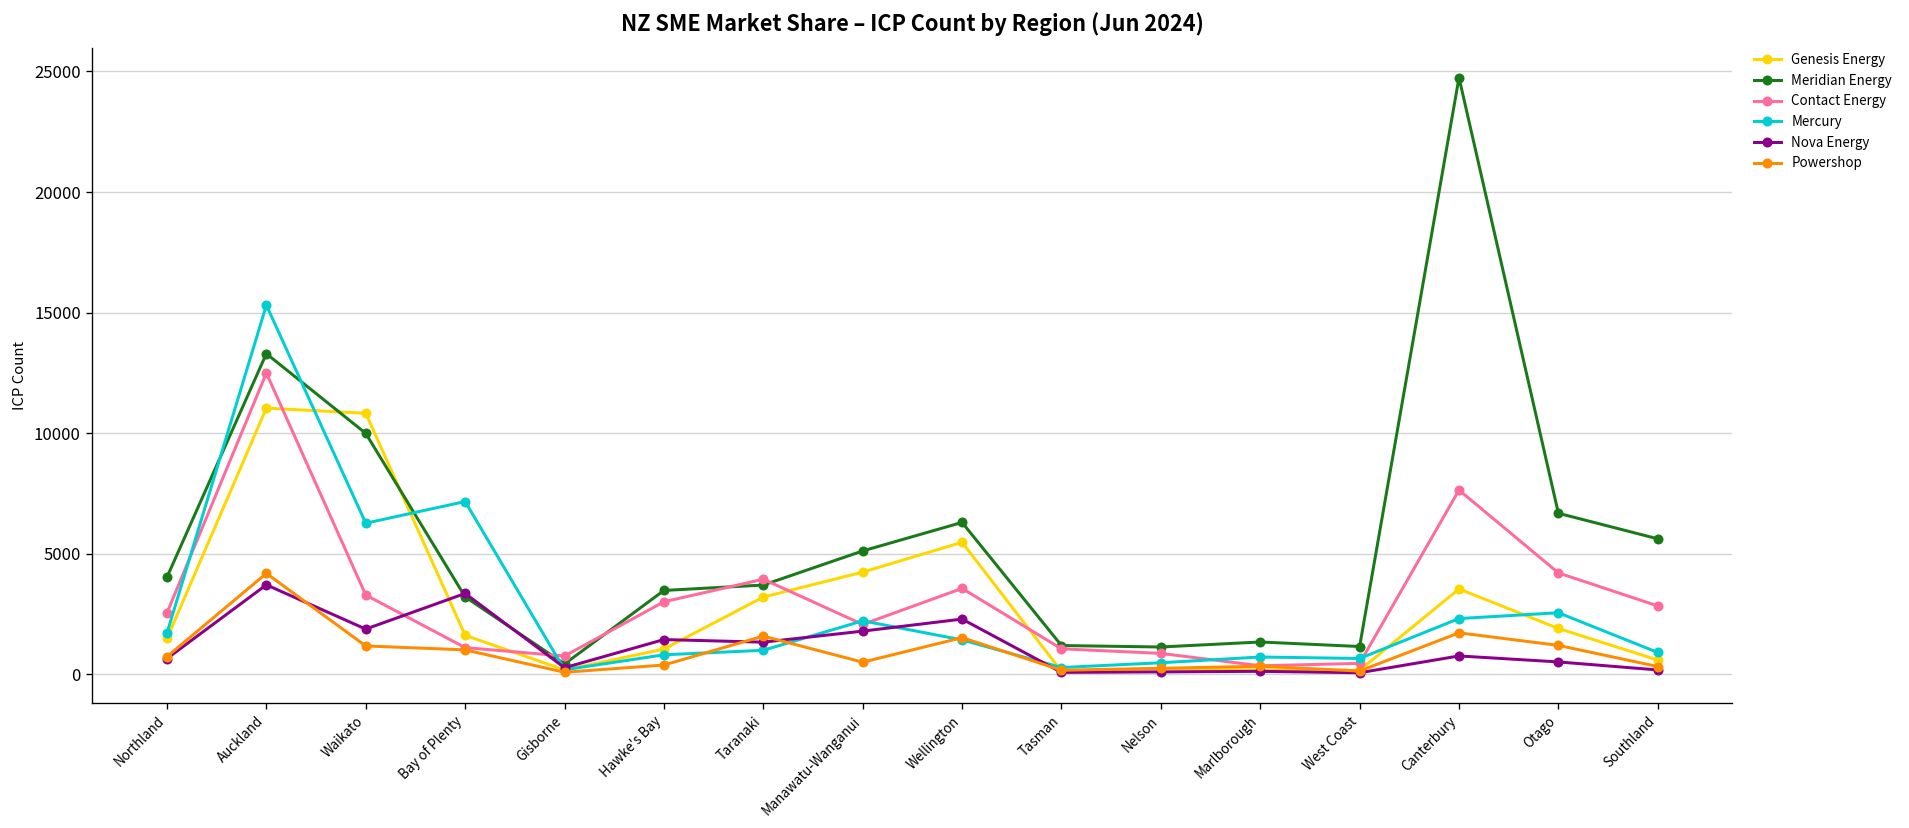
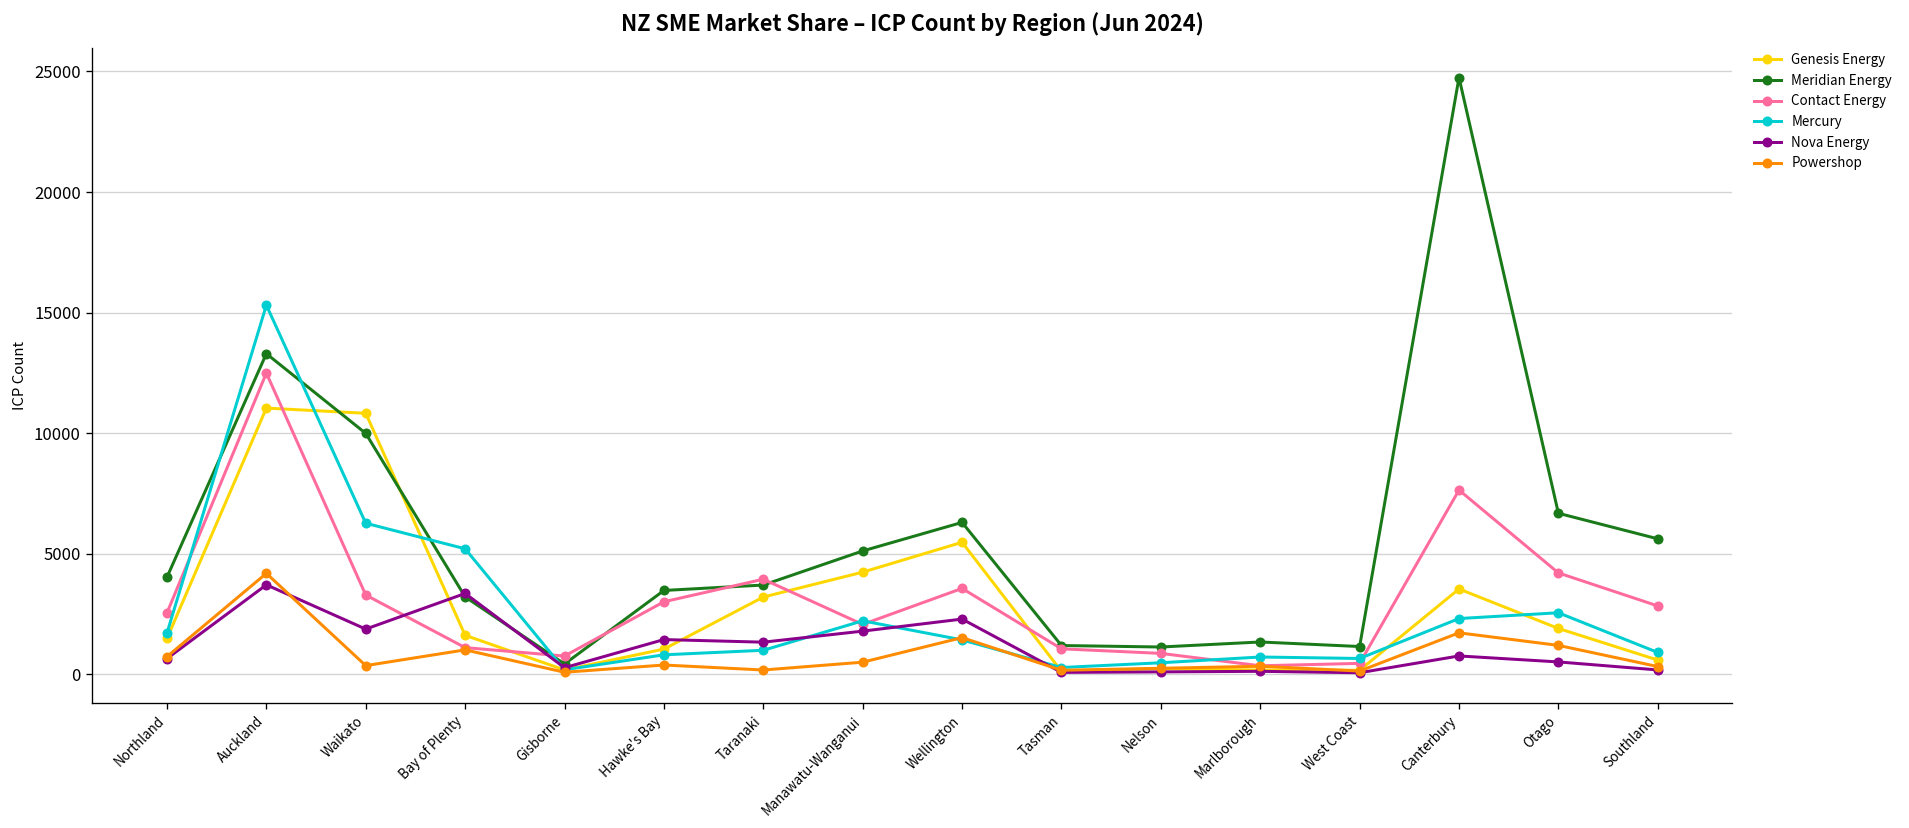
Powershop, Waikato: 1200 -> 400
Mercury, Bay of Plenty: 7200 -> 5200
Powershop, Taranaki: 1600 -> 200
